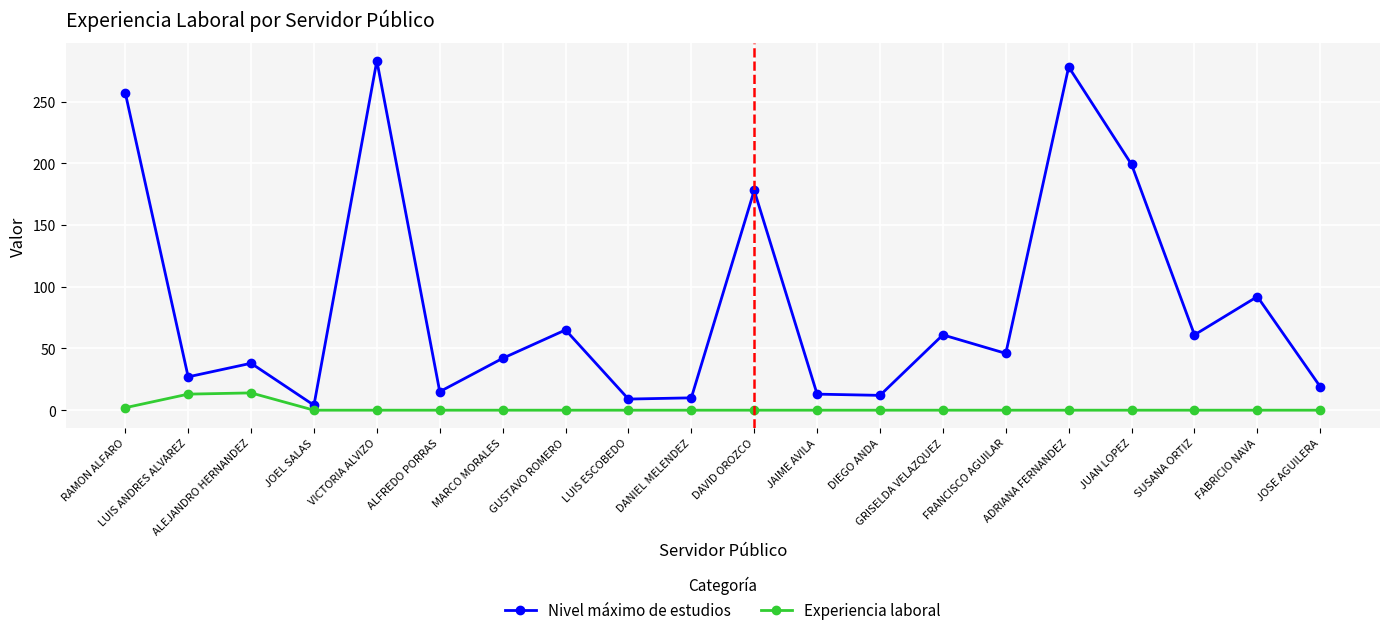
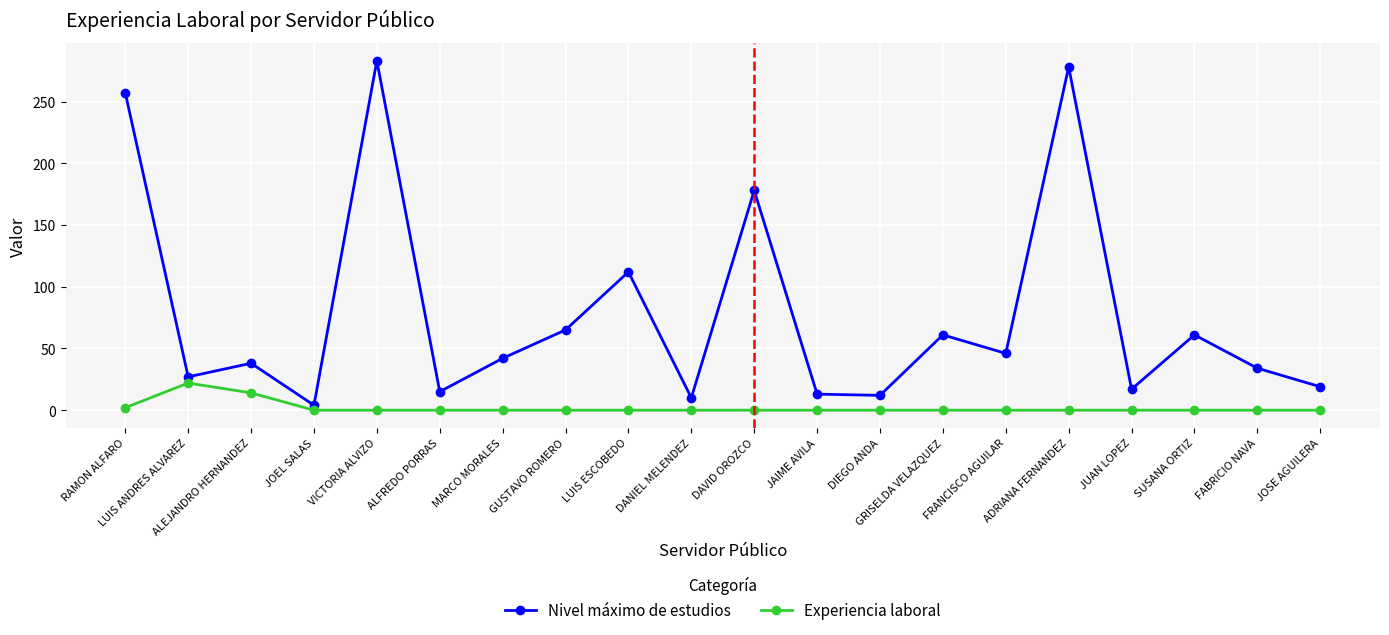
Experiencia laboral, LUIS ANDRES ALVAREZ: 13 -> 22
Nivel máximo de estudios, LUIS ESCOBEDO: 9 -> 112
Nivel máximo de estudios, JUAN LOPEZ: 199 -> 17
Nivel máximo de estudios, FABRICIO NAVA: 92 -> 34
